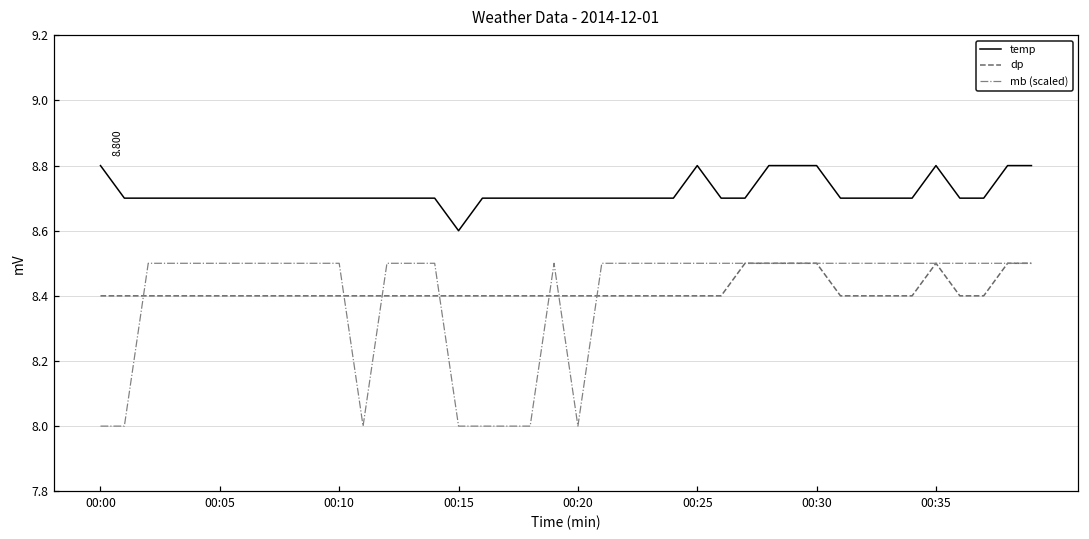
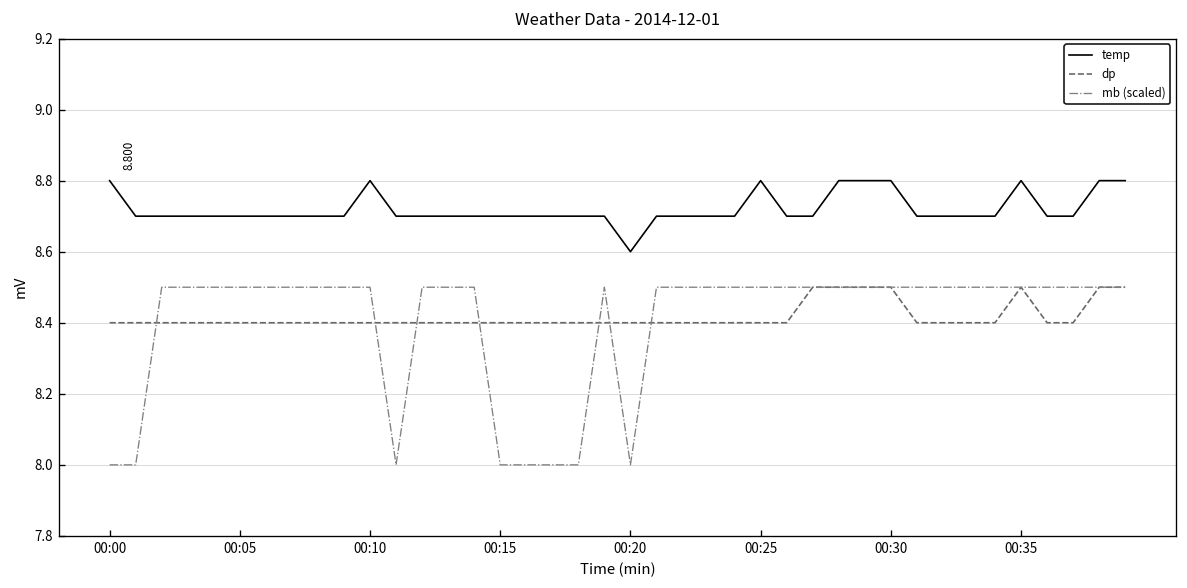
temp, 00:10: 8.7 -> 8.8
temp, 00:15: 8.6 -> 8.7
temp, 00:20: 8.7 -> 8.6
